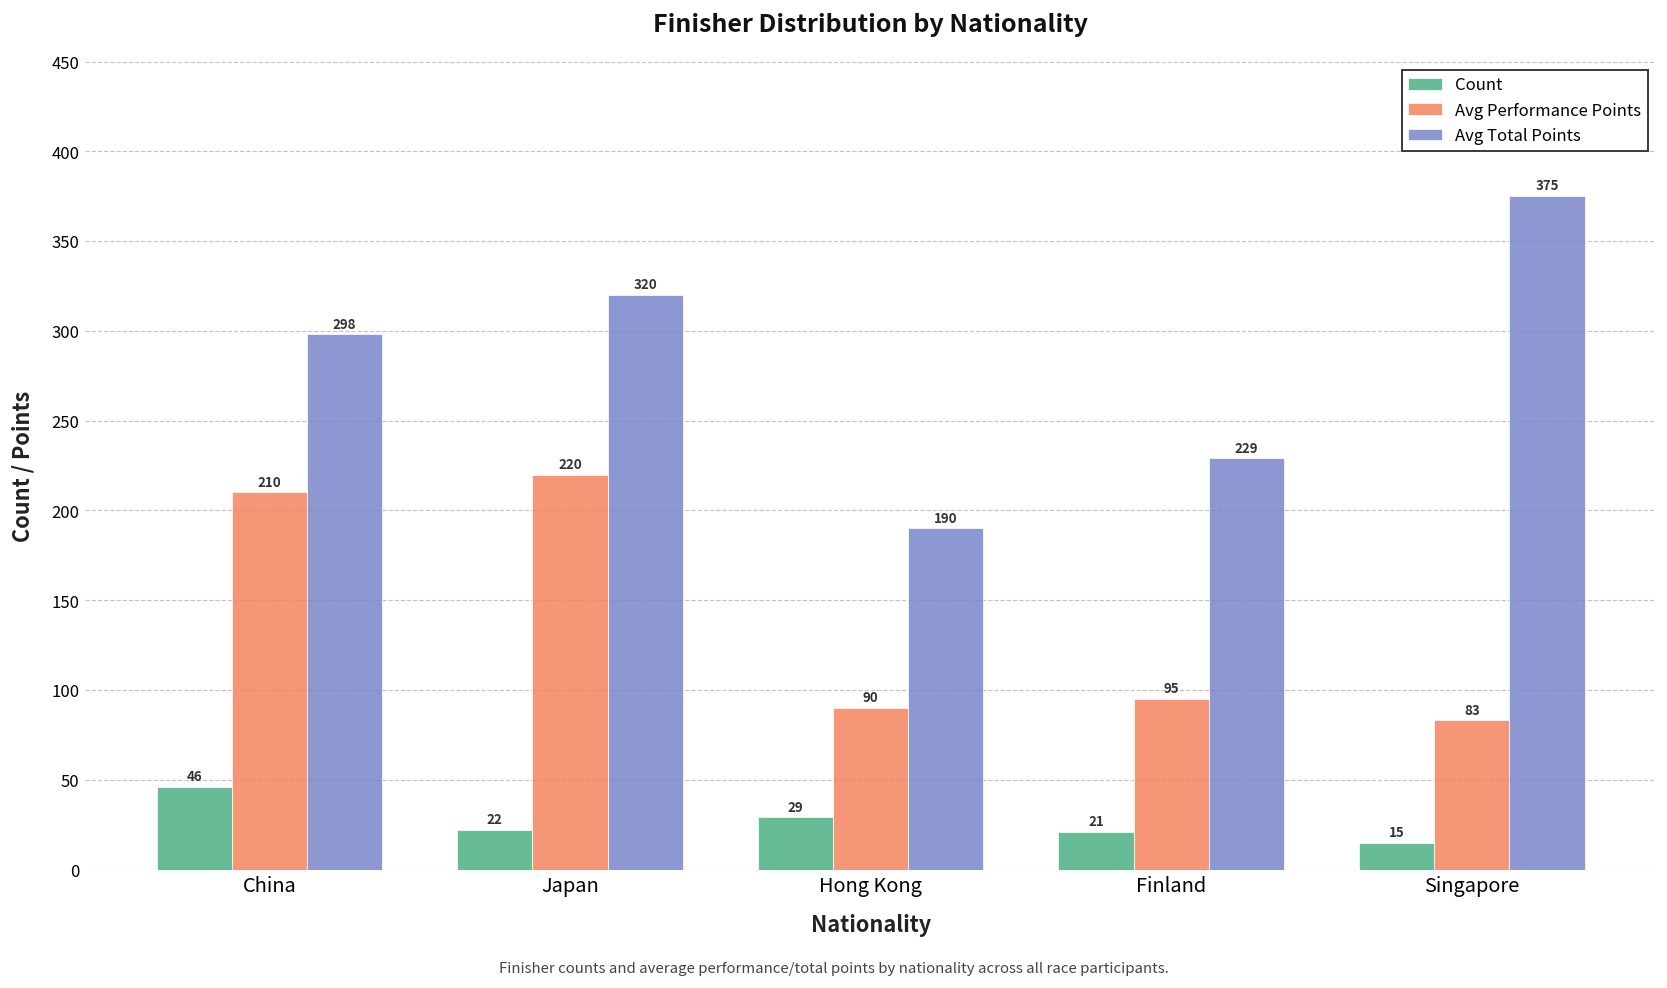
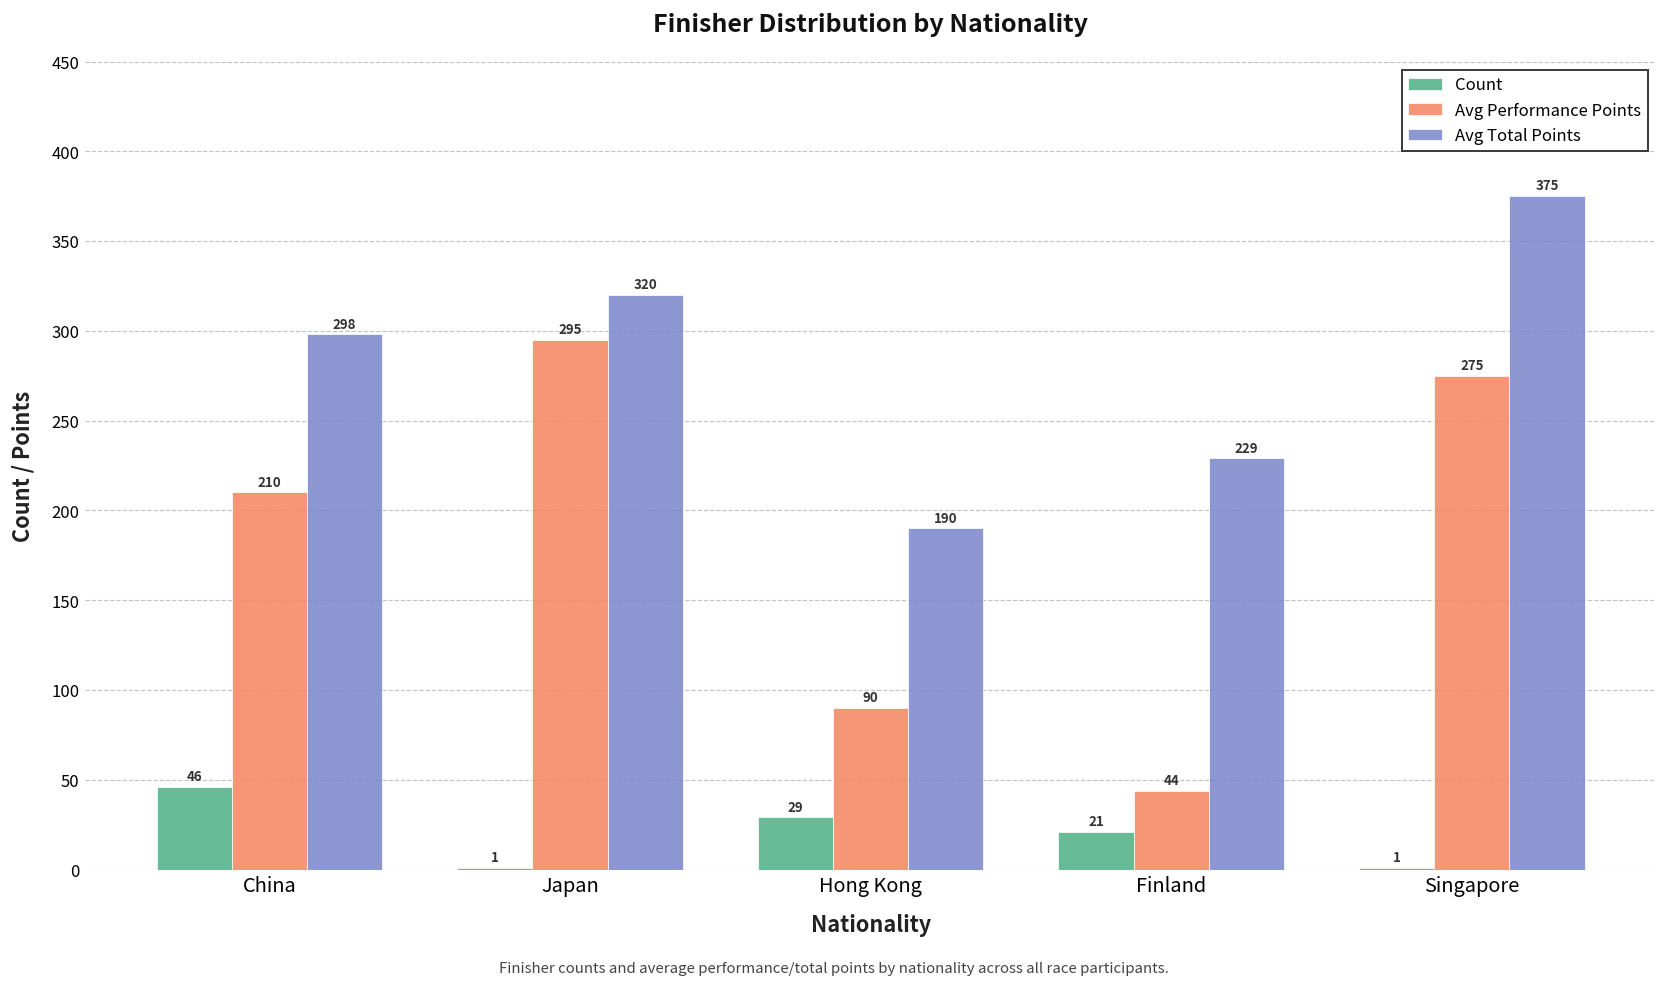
Count, Japan: 22 -> 1
Avg Performance Points, Japan: 220 -> 295
Avg Performance Points, Finland: 95 -> 44
Count, Singapore: 15 -> 1
Avg Performance Points, Singapore: 83 -> 275
